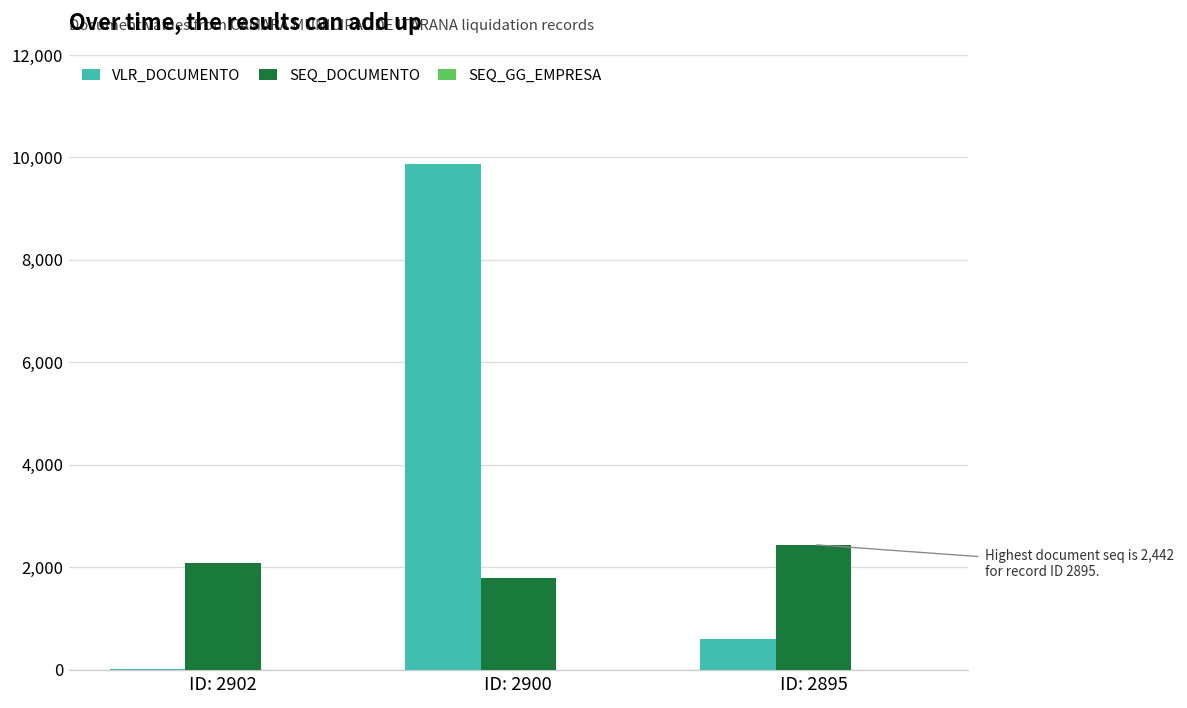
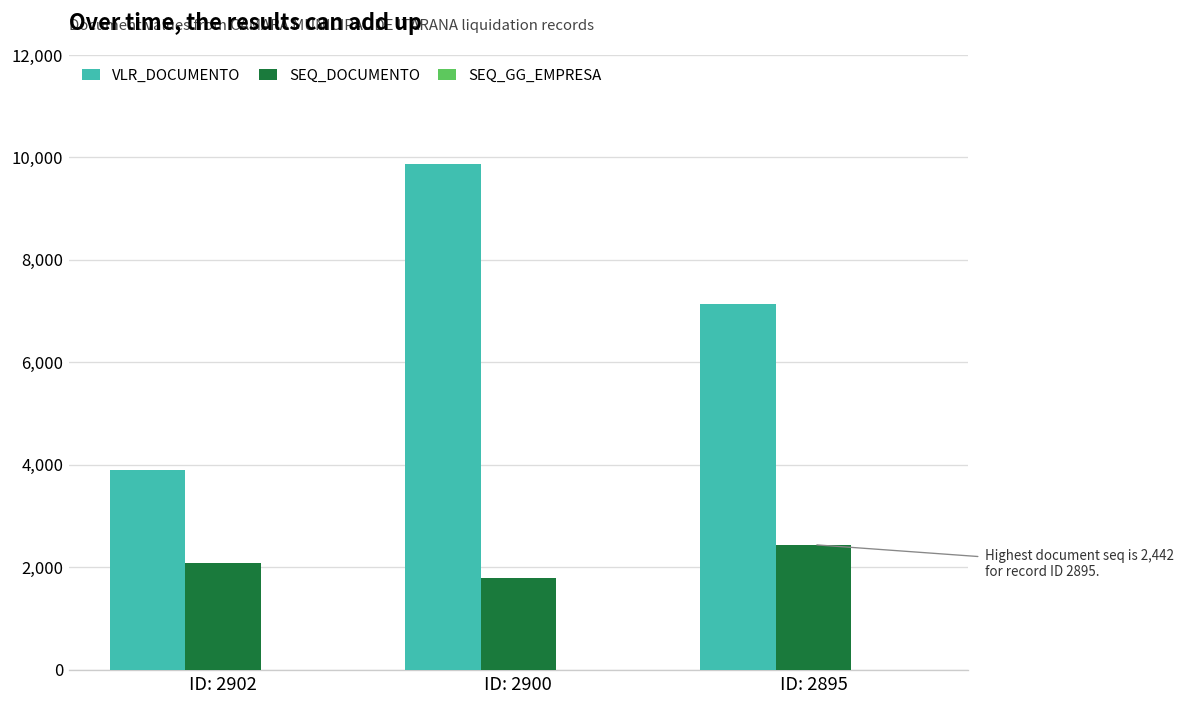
VLR_DOCUMENTO, ID: 2902: 0 -> 3,900
VLR_DOCUMENTO, ID: 2895: 600 -> 7,100
